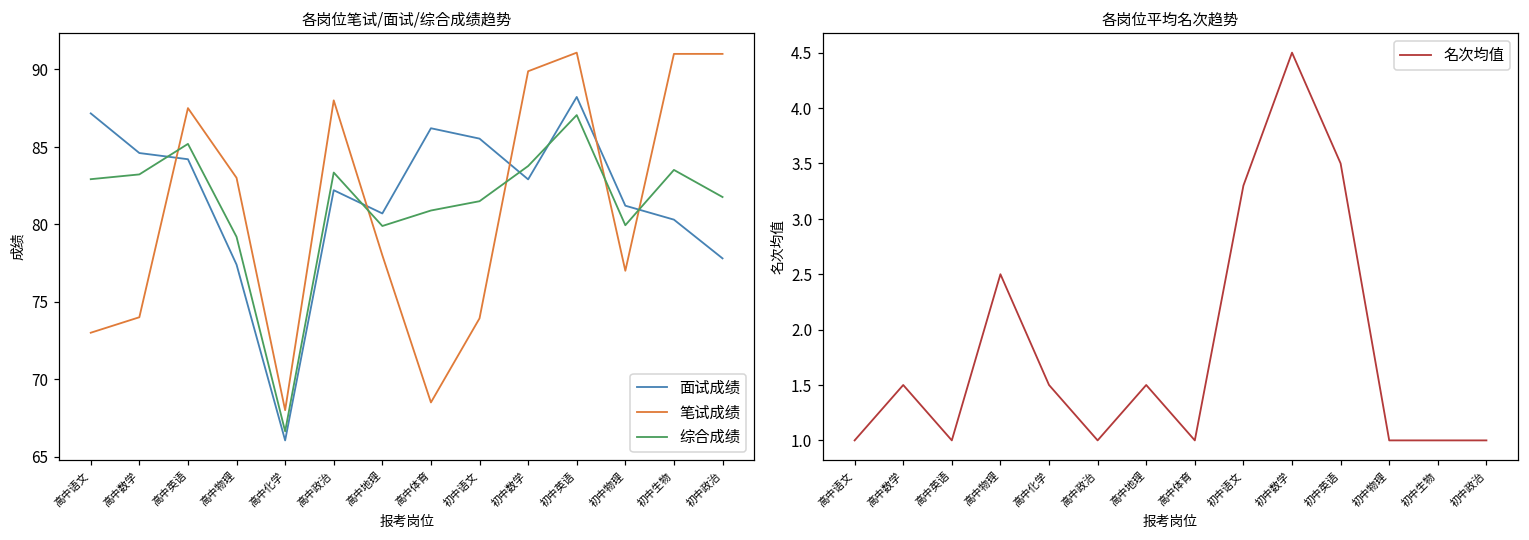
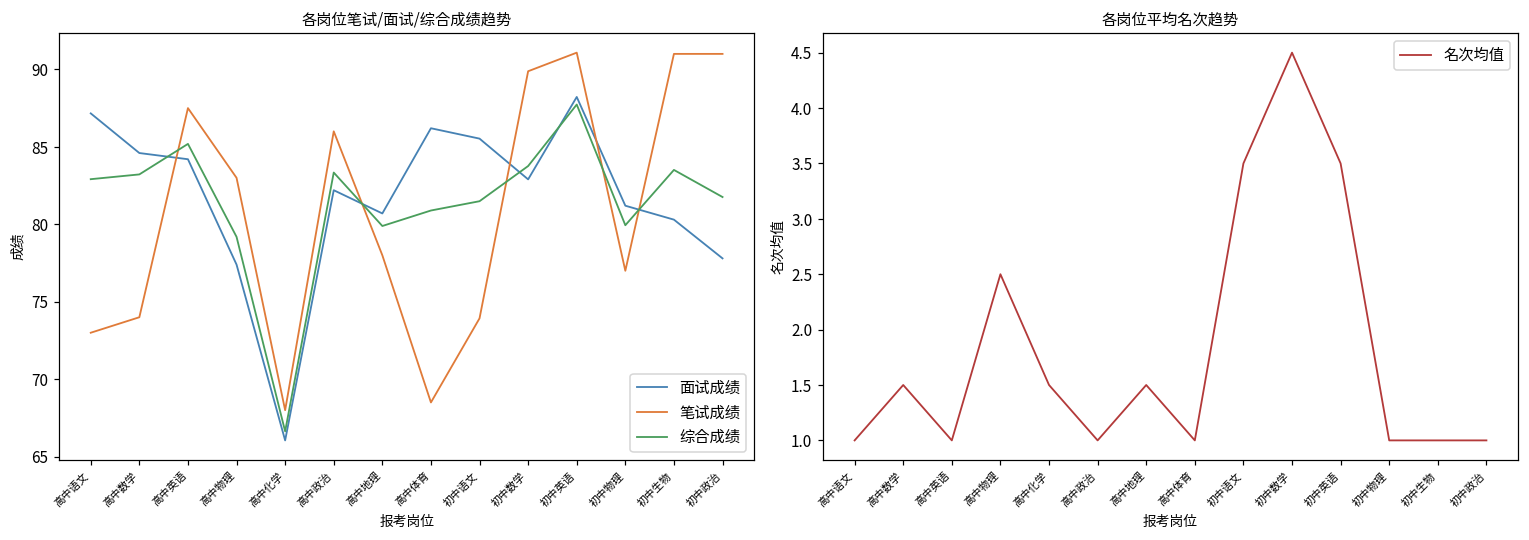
各岗位笔试/面试/综合成绩趋势, 笔试成绩, 高中政治: 88 -> 86
各岗位笔试/面试/综合成绩趋势, 综合成绩, 初中英语: 87.1 -> 87.7
各岗位平均名次趋势, 初中语文: 3.3 -> 3.5
